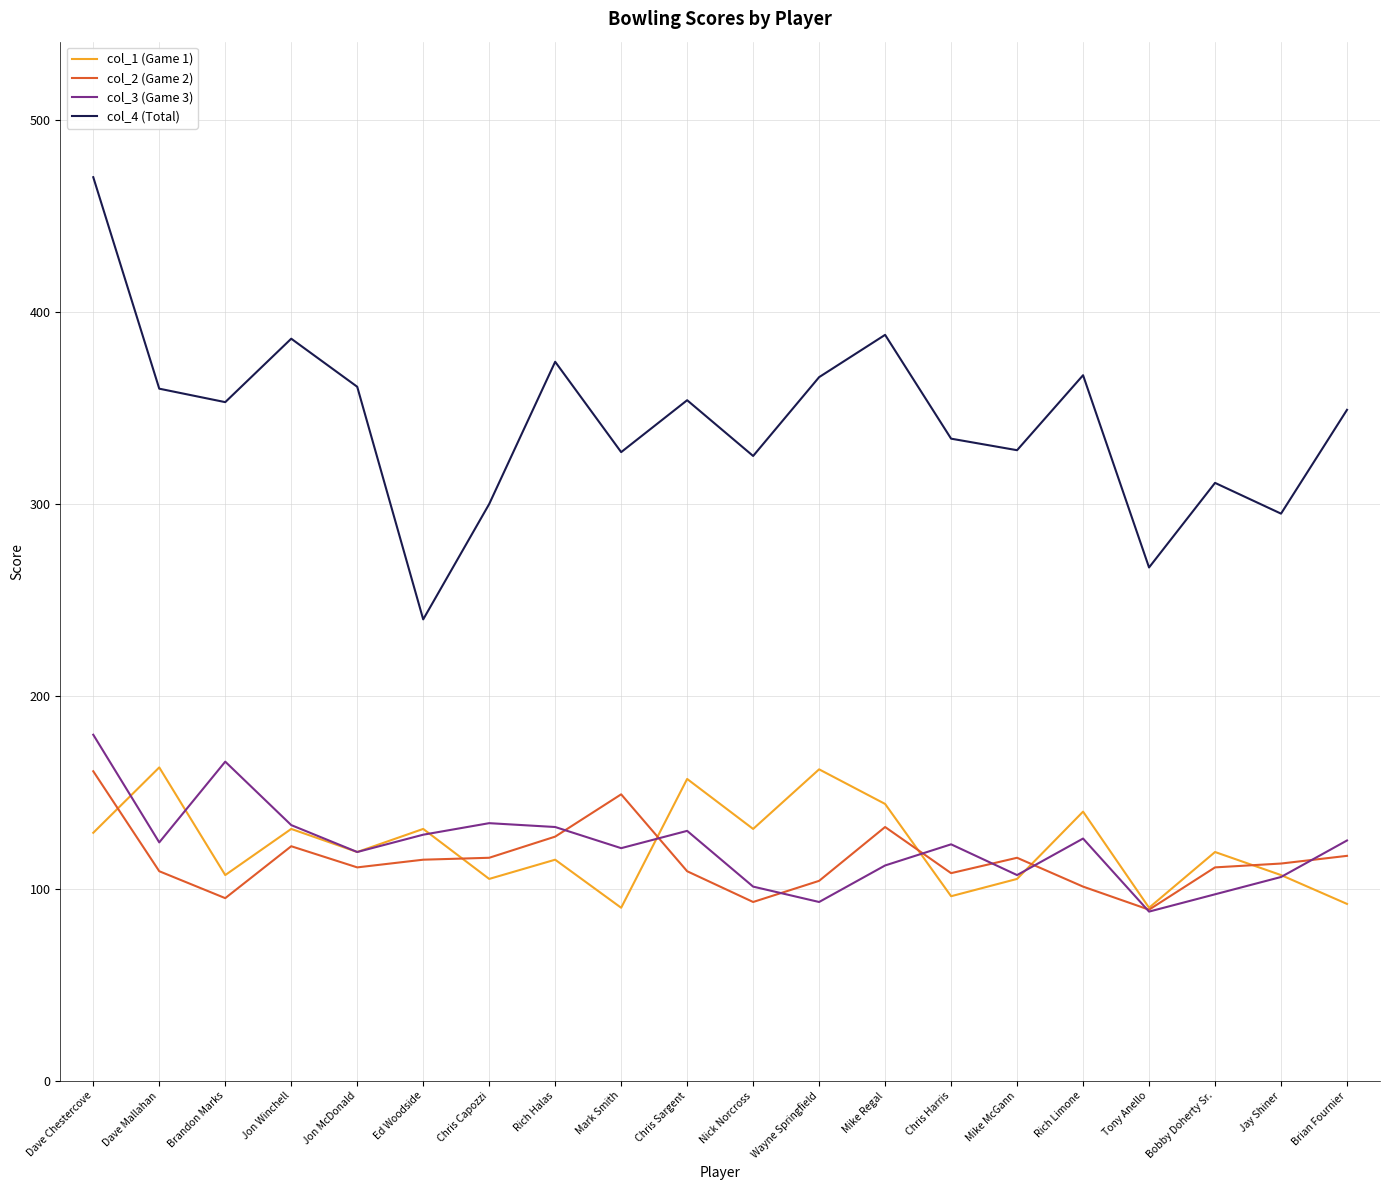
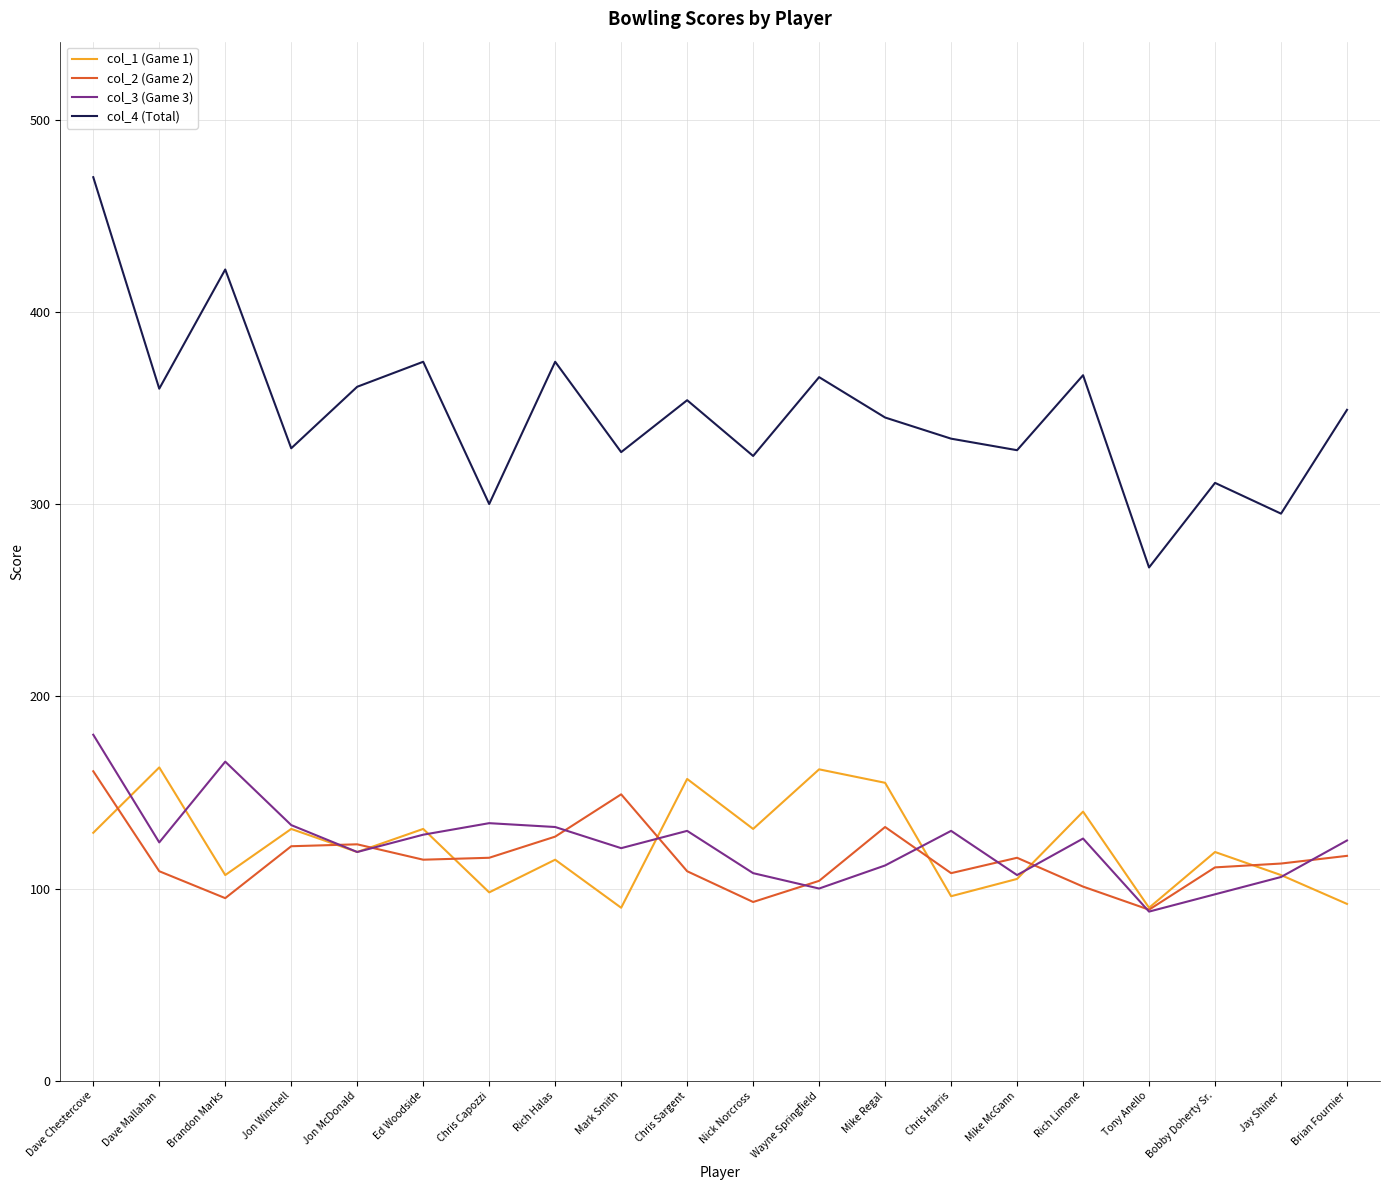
col_4 (Total), Brandon Marks: 353 -> 422
col_4 (Total), Jon Winchell: 386 -> 329
col_2 (Game 2), Jon McDonald: 111 -> 123
col_4 (Total), Ed Woodside: 240 -> 374
col_1 (Game 1), Chris Capozzi: 105 -> 98
col_3 (Game 3), Nick Norcross: 101 -> 108
col_3 (Game 3), Wayne Springfield: 93 -> 100
col_1 (Game 1), Mike Regal: 144 -> 155
col_4 (Total), Mike Regal: 388 -> 345
col_3 (Game 3), Chris Harris: 123 -> 130
